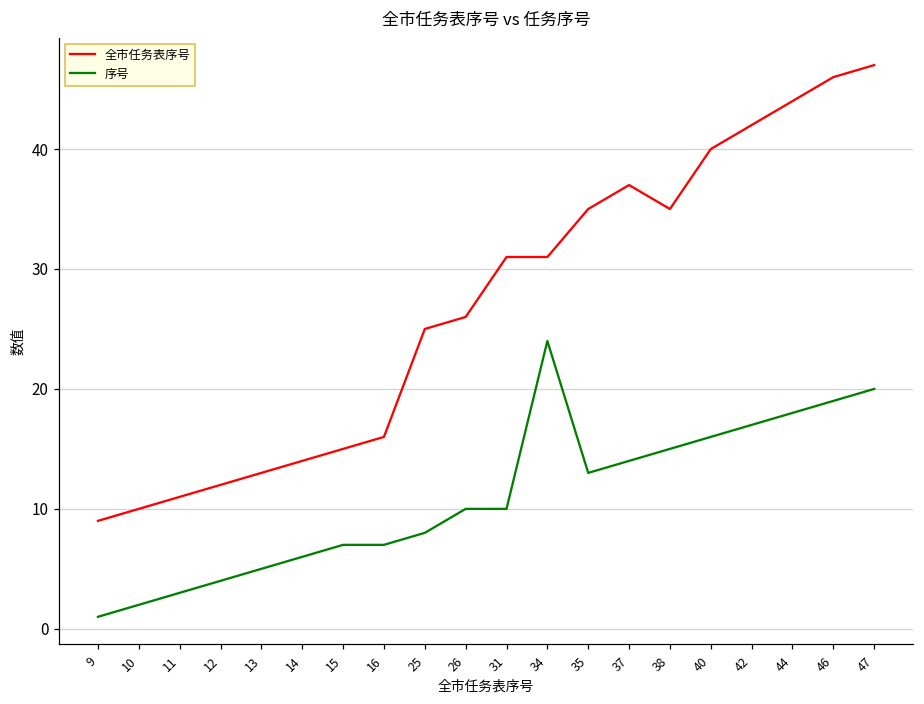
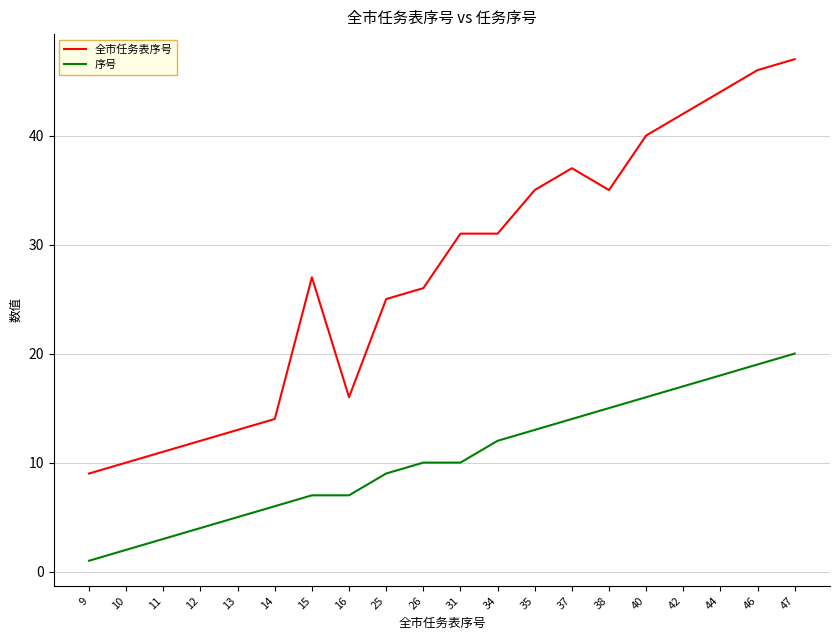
全市任务表序号, 15: 15 -> 27
序号, 25: 8 -> 9
序号, 34: 24 -> 12
